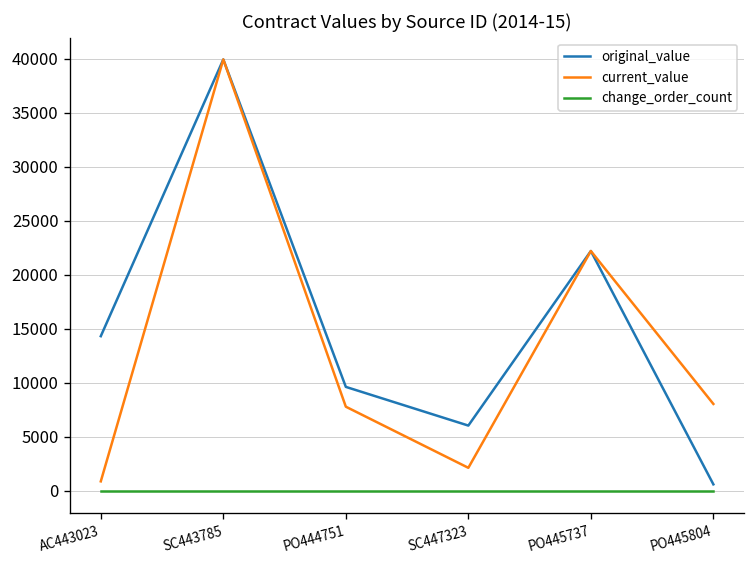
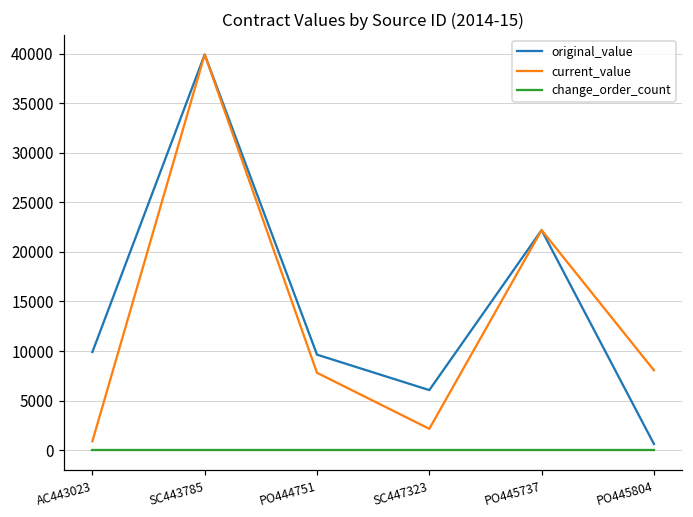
original_value, AC443023: 14000 -> 10000
